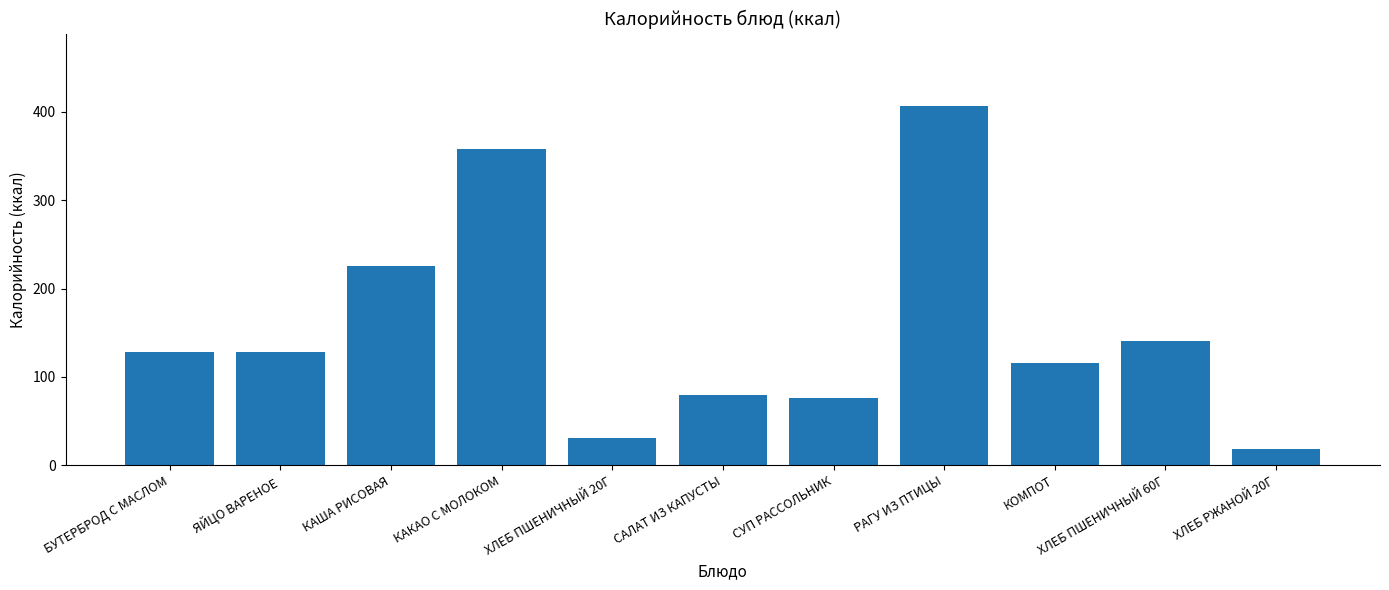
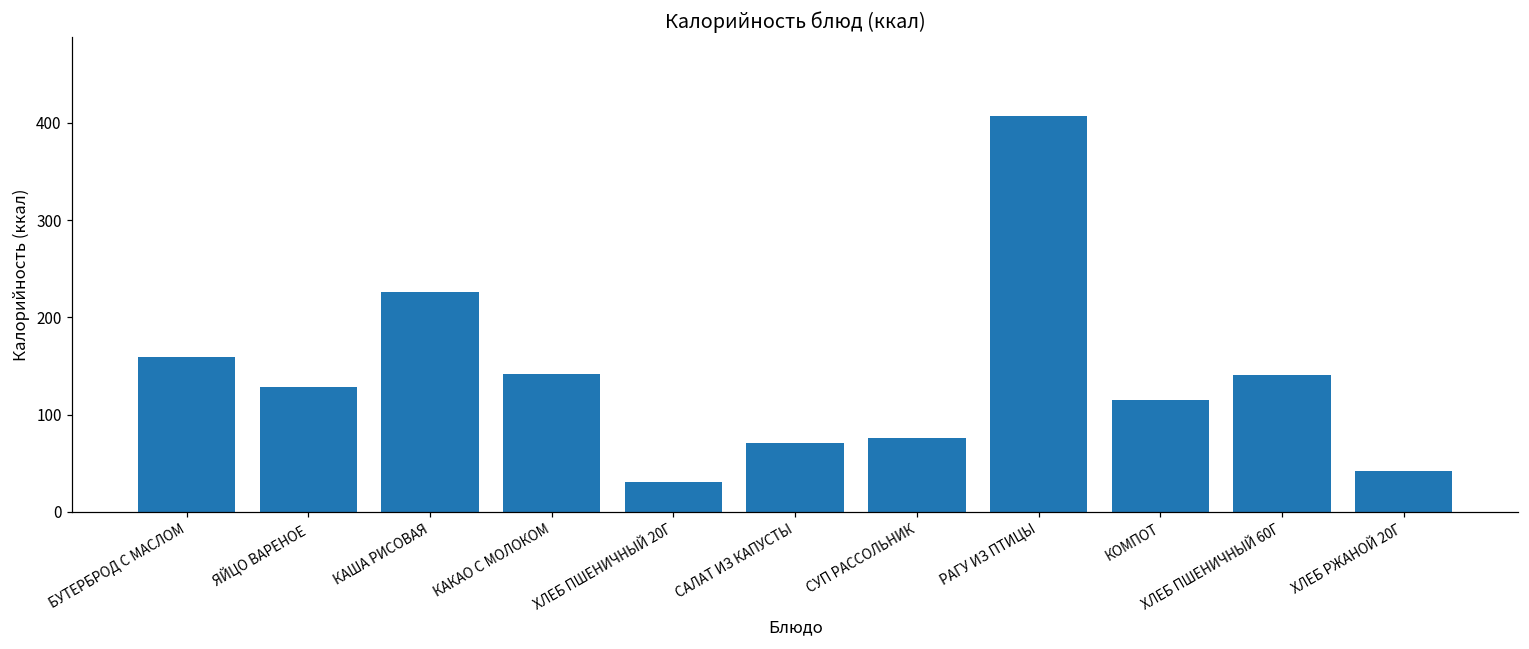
БУТЕРБРОД С МАСЛОМ: 130 -> 160
КАКАО С МОЛОКОМ: 360 -> 140
САЛАТ ИЗ КАПУСТЫ: 80 -> 70
ХЛЕБ РЖАНОЙ 20Г: 20 -> 40
